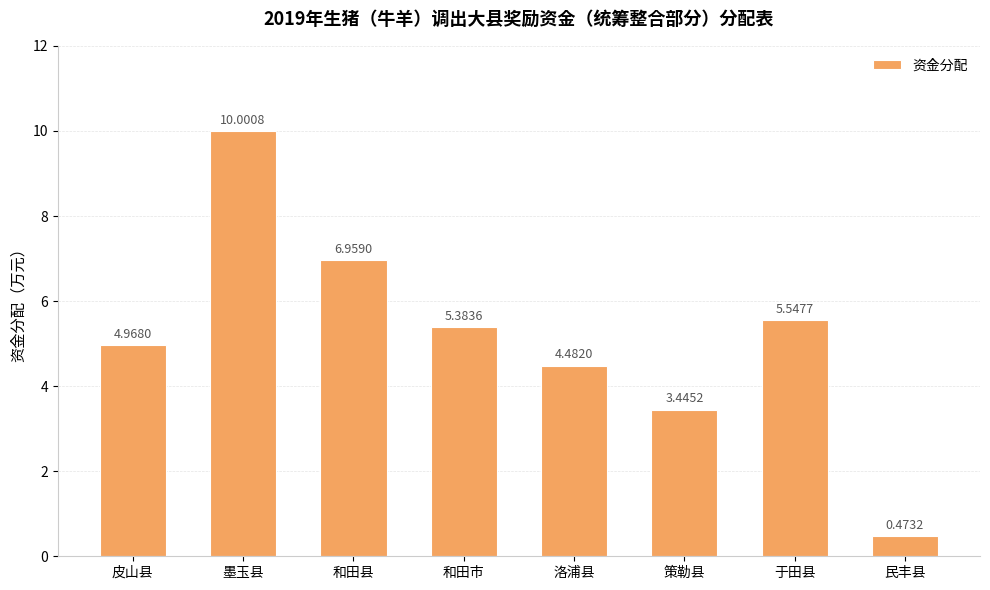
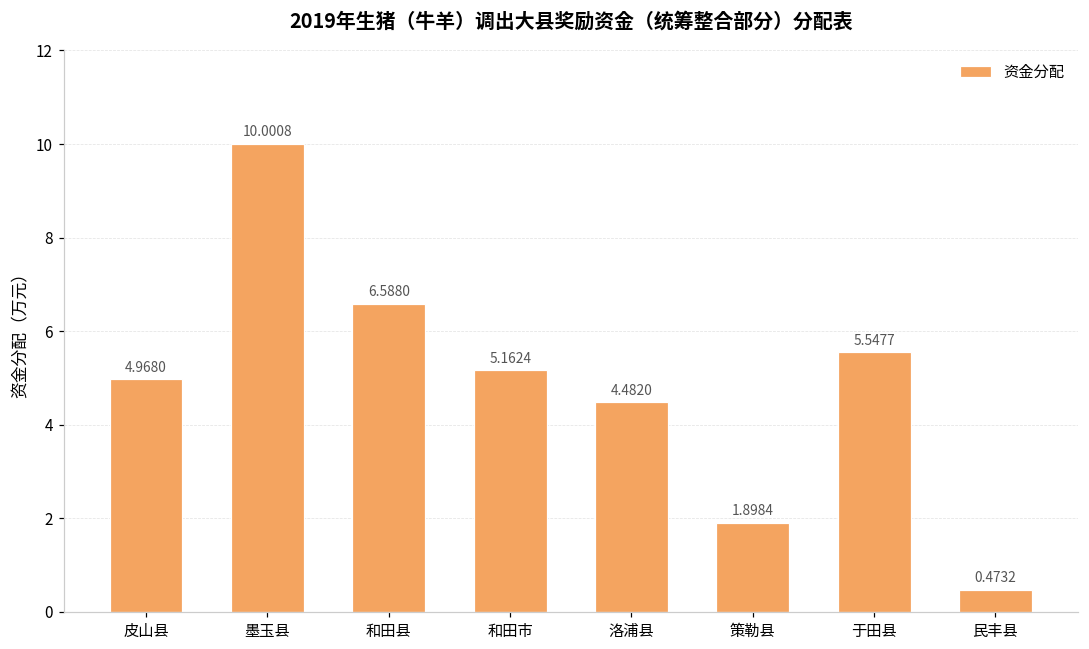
和田县: 6.9590 -> 6.5880
和田市: 5.3836 -> 5.1624
策勒县: 3.4452 -> 1.8984
